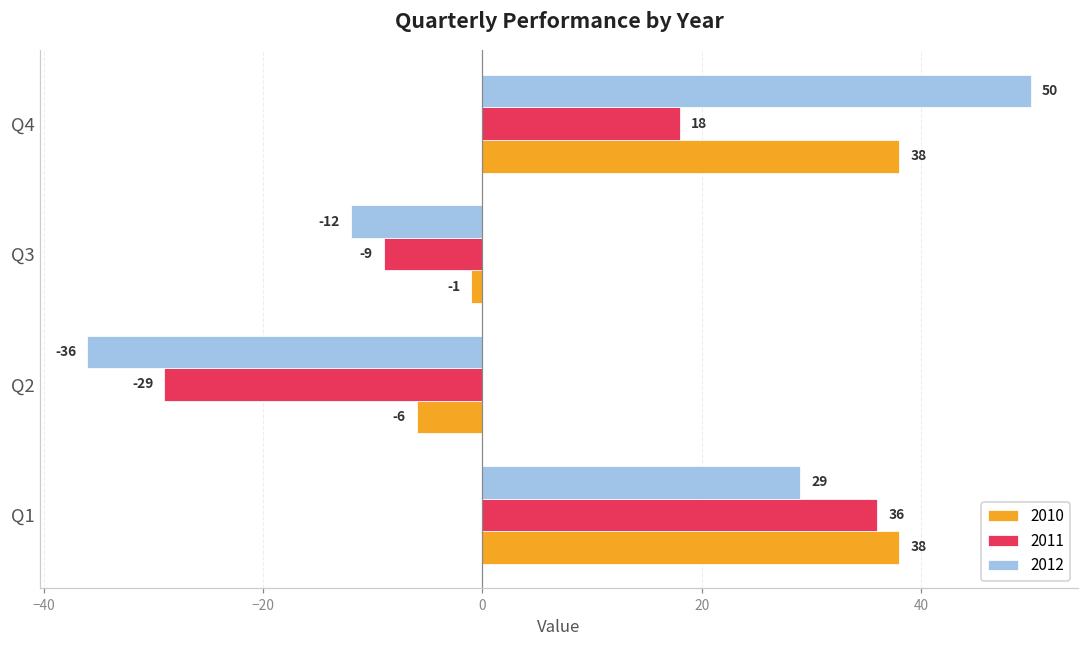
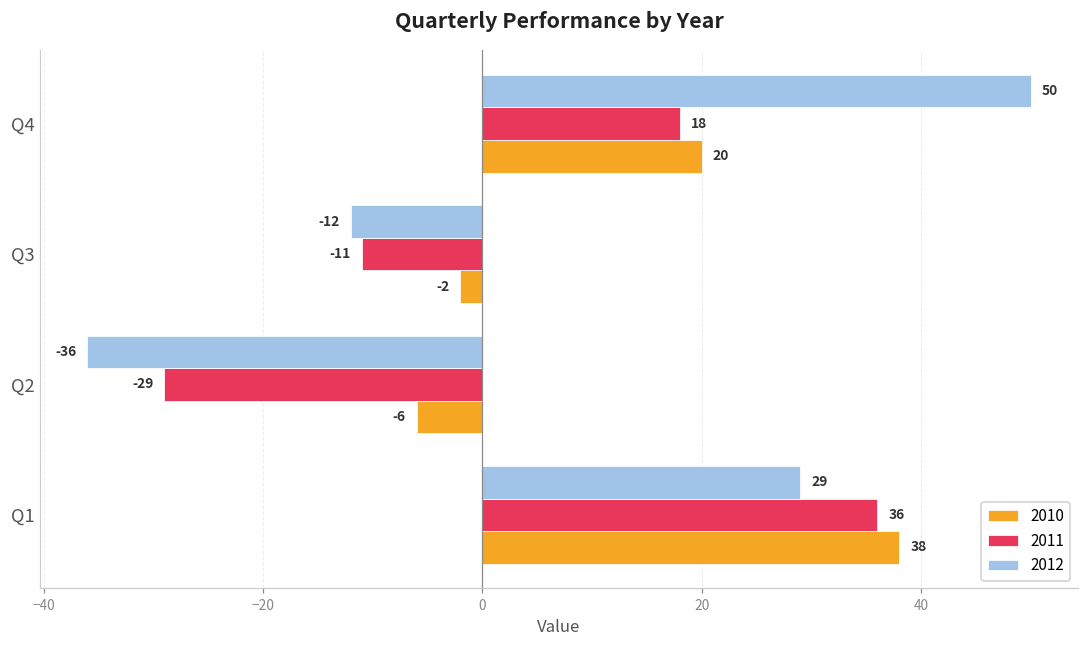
2010, Q4: 38 -> 20
2011, Q3: -9 -> -11
2010, Q3: -1 -> -2
